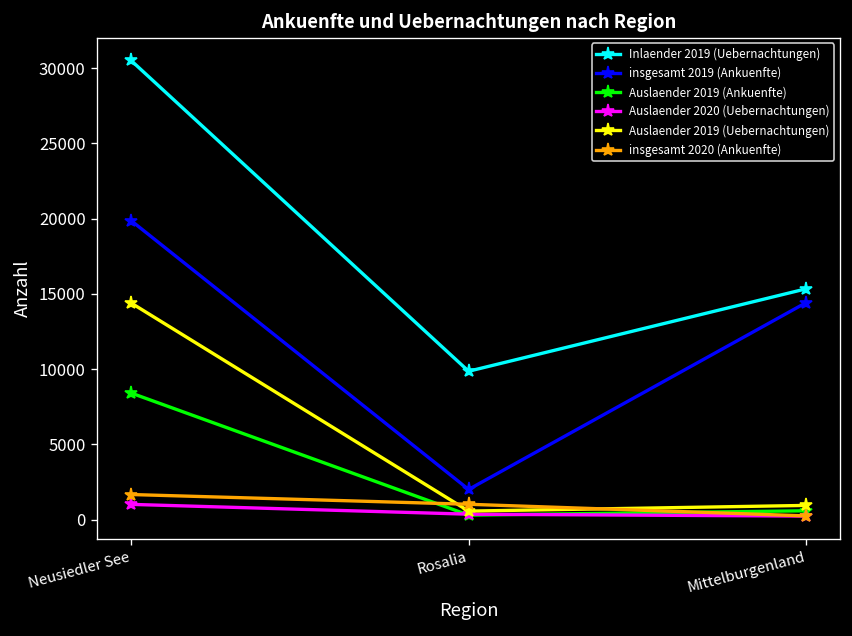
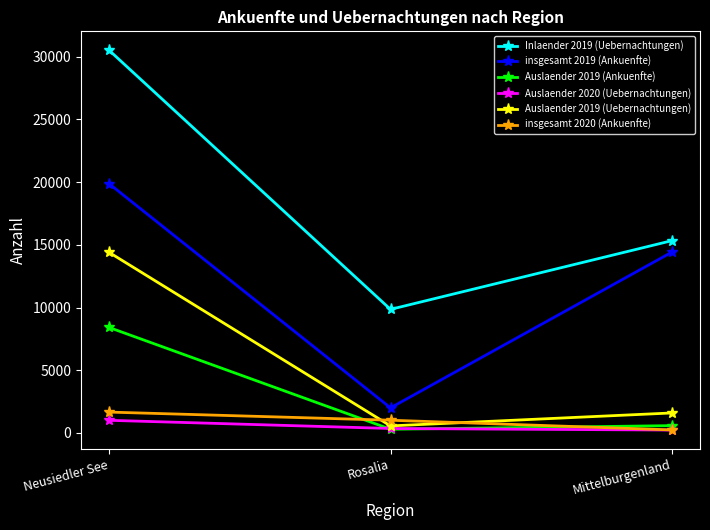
Auslaender 2019 (Uebernachtungen), Mittelburgenland: 900 -> 1600
